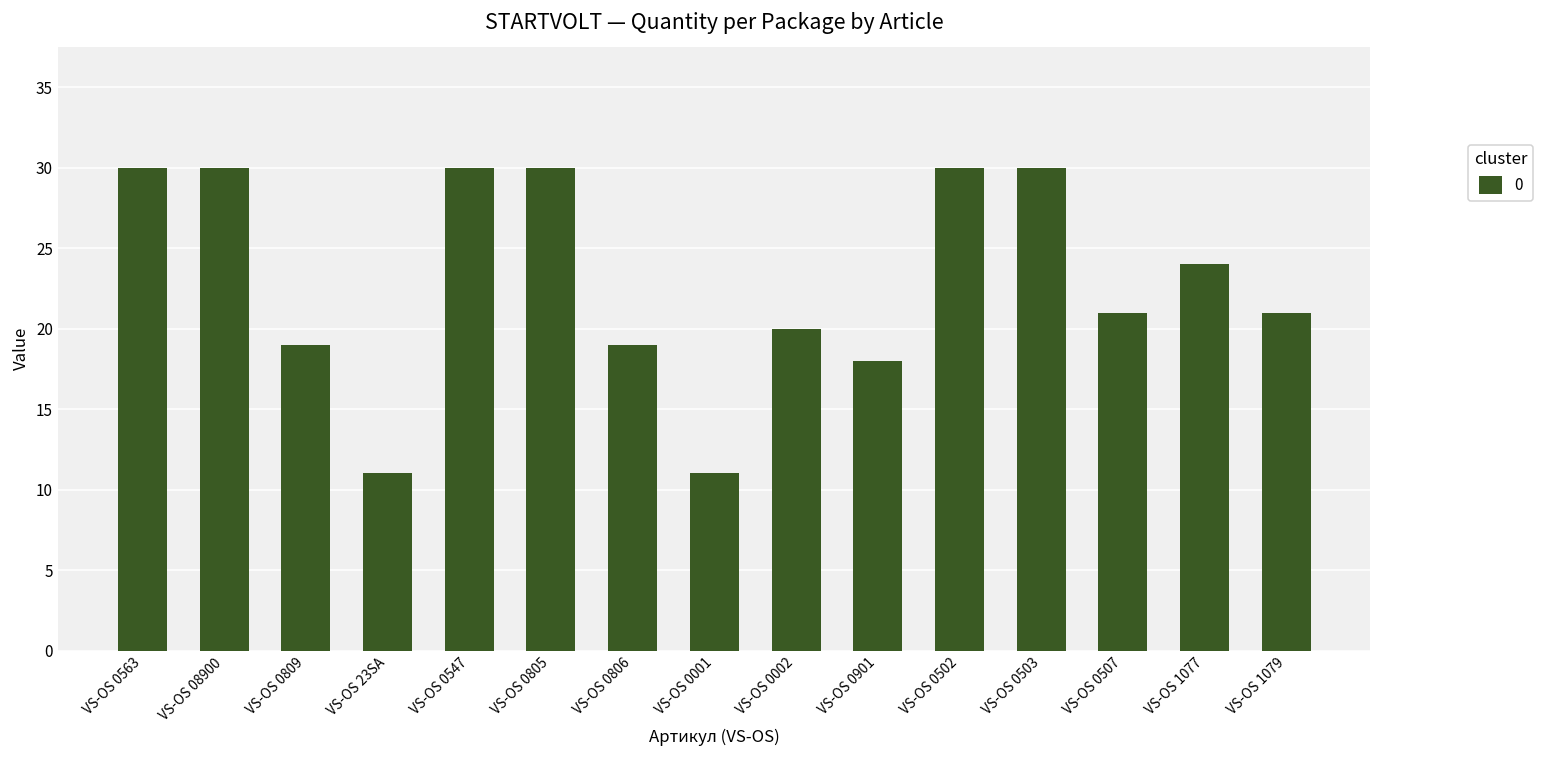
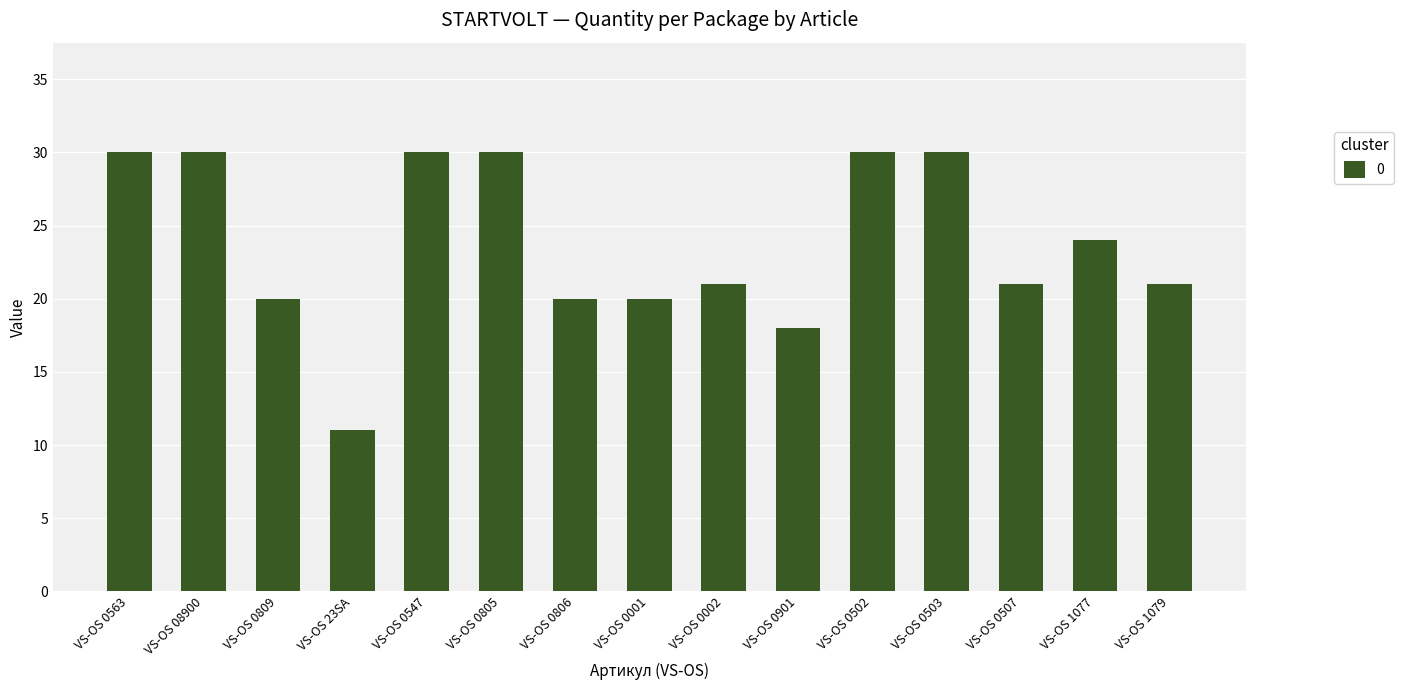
VS-OS 0809: 19 -> 20
VS-OS 0806: 19 -> 20
VS-OS 0001: 11 -> 20
VS-OS 0002: 20 -> 21
